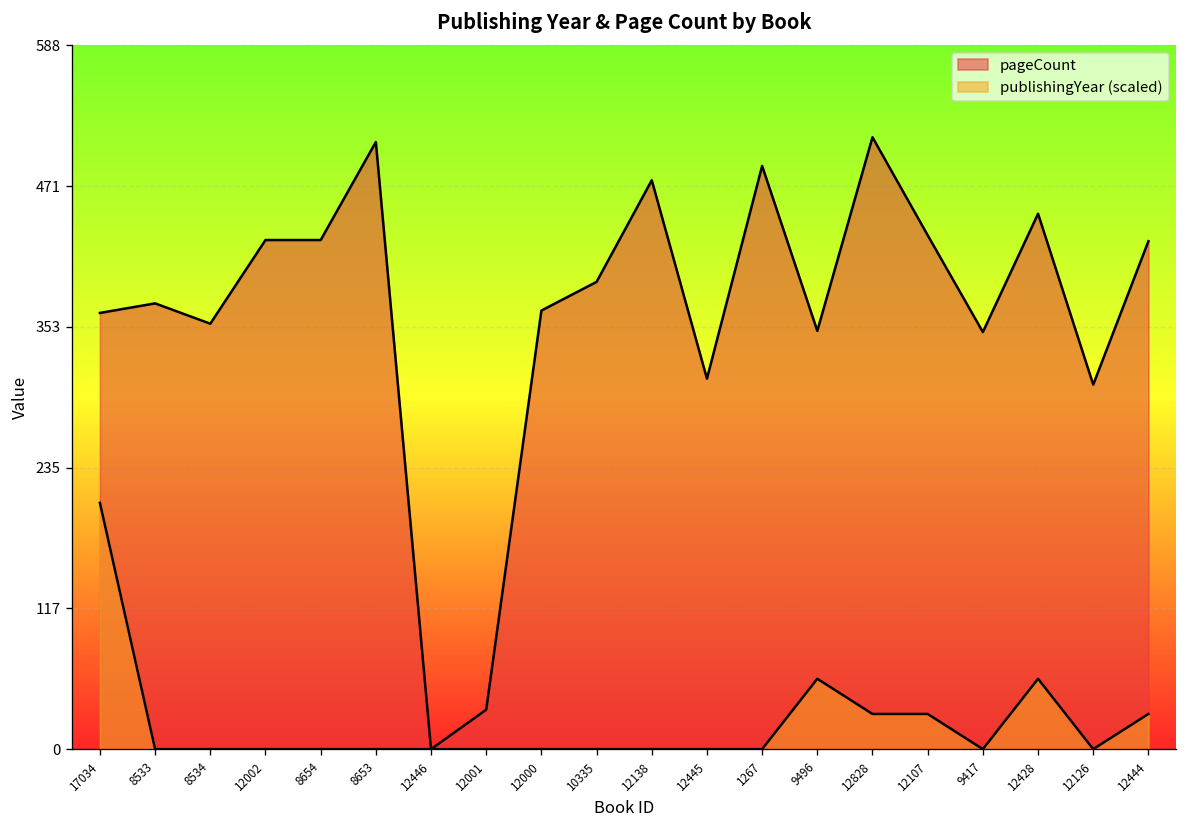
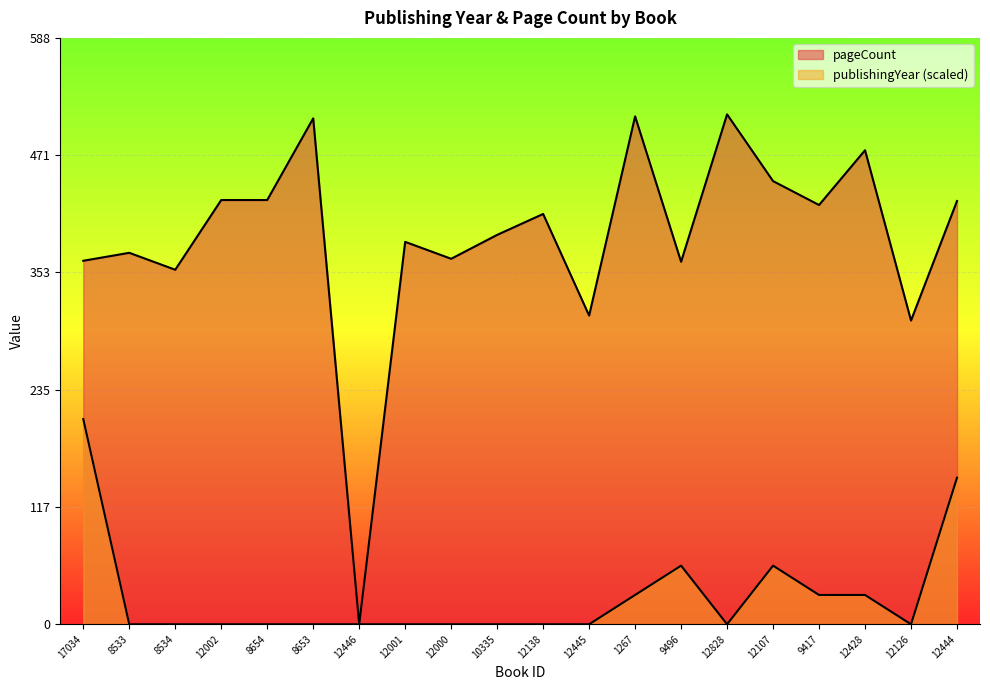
pageCount, 12001: 30 -> 380
pageCount, 12138: 480 -> 410
pageCount, 1267: 490 -> 510
publishingYear (scaled), 1267: 0 -> 30
pageCount, 9496: 350 -> 360
publishingYear (scaled), 12828: 30 -> 0
pageCount, 12107: 430 -> 450
publishingYear (scaled), 12107: 30 -> 60
pageCount, 9417: 350 -> 420
publishingYear (scaled), 9417: 0 -> 30
pageCount, 12428: 450 -> 480
publishingYear (scaled), 12428: 60 -> 30
publishingYear (scaled), 12444: 30 -> 150
